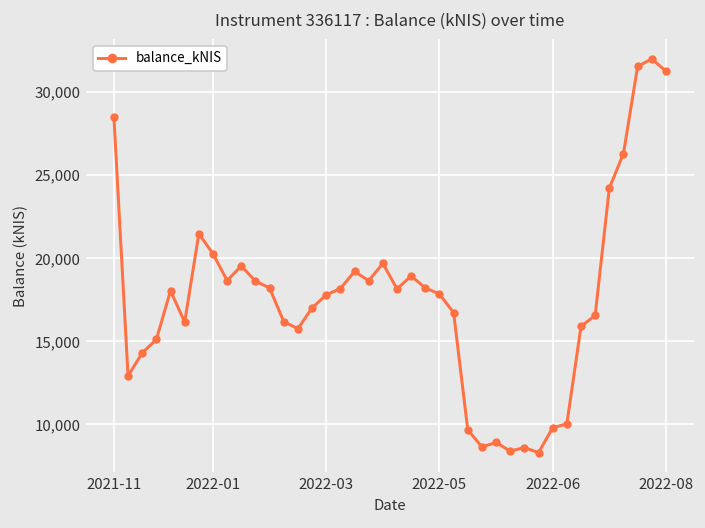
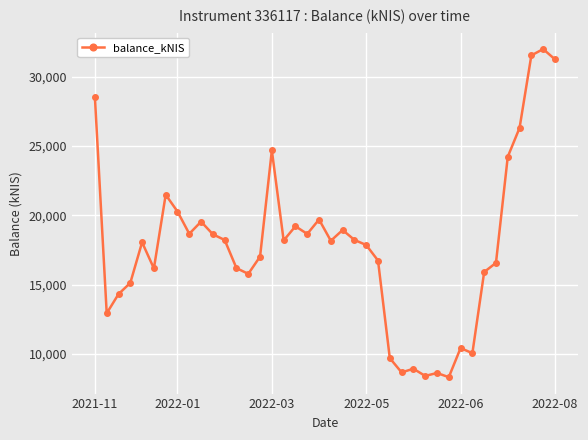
2022-03: 17,800 -> 24,700
2022-06: 9,800 -> 10,400
